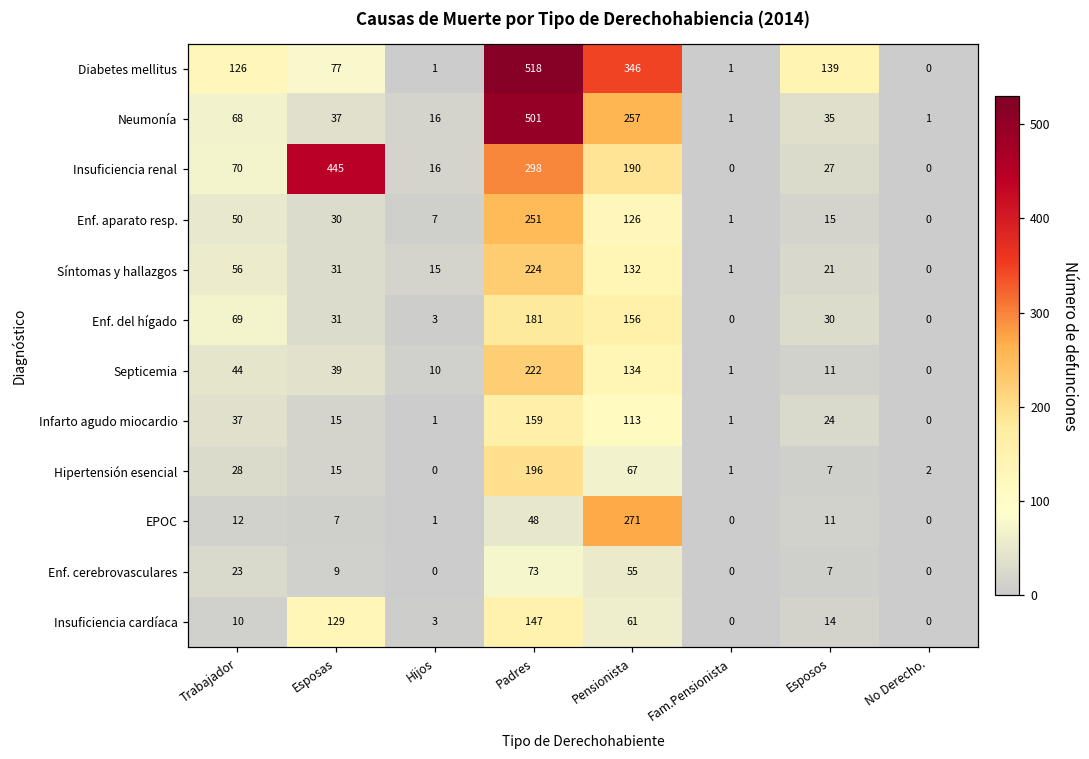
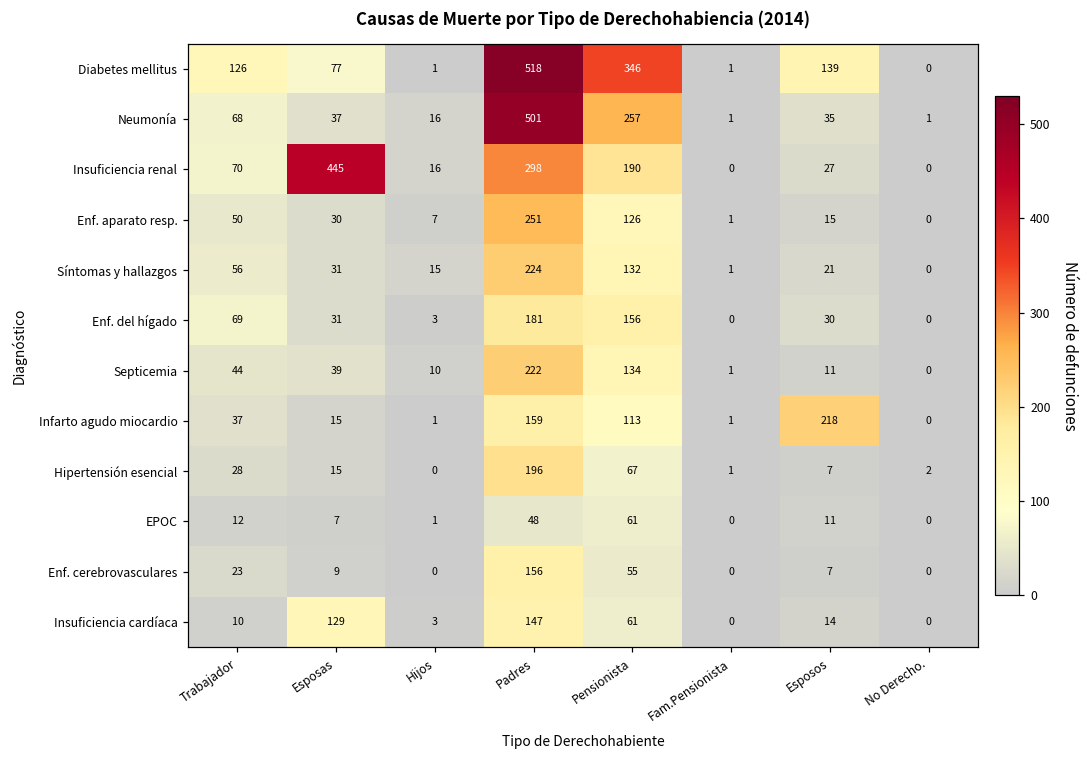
Infarto agudo miocardio, Esposos: 24 -> 218
EPOC, Pensionista: 271 -> 61
Enf. cerebrovasculares, Padres: 73 -> 156
